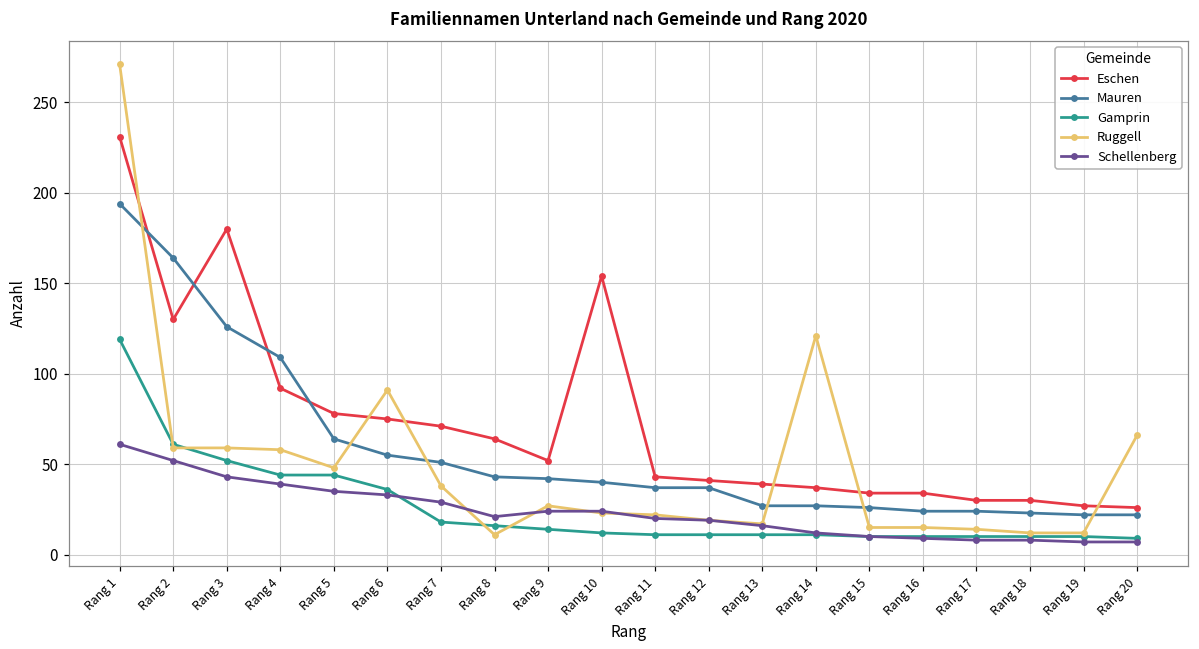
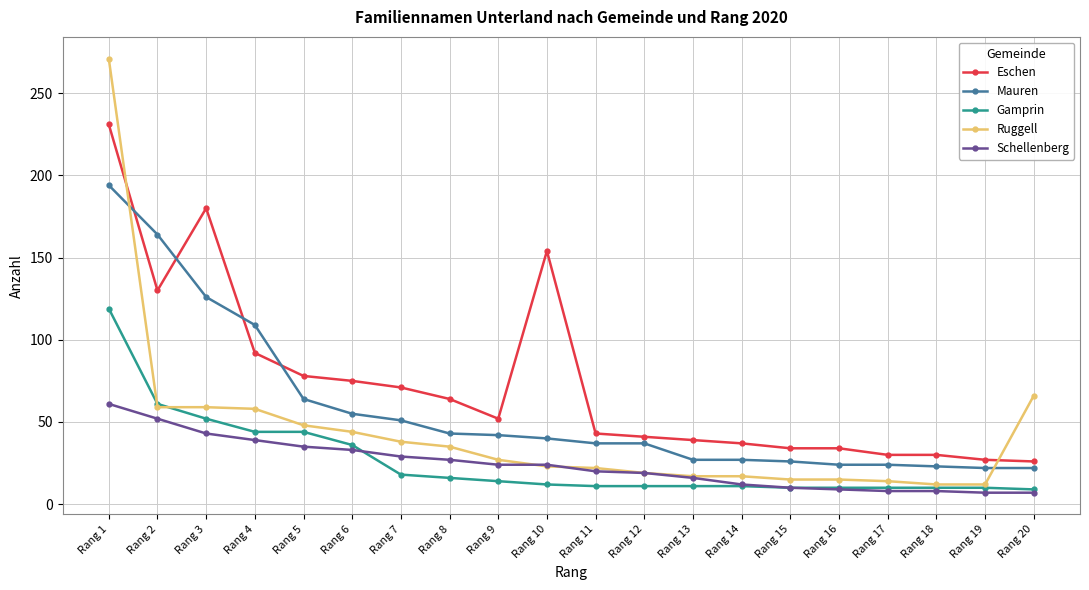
Ruggell, Rang 6: 91 -> 44
Ruggell, Rang 8: 11 -> 35
Schellenberg, Rang 8: 21 -> 27
Ruggell, Rang 14: 121 -> 17
